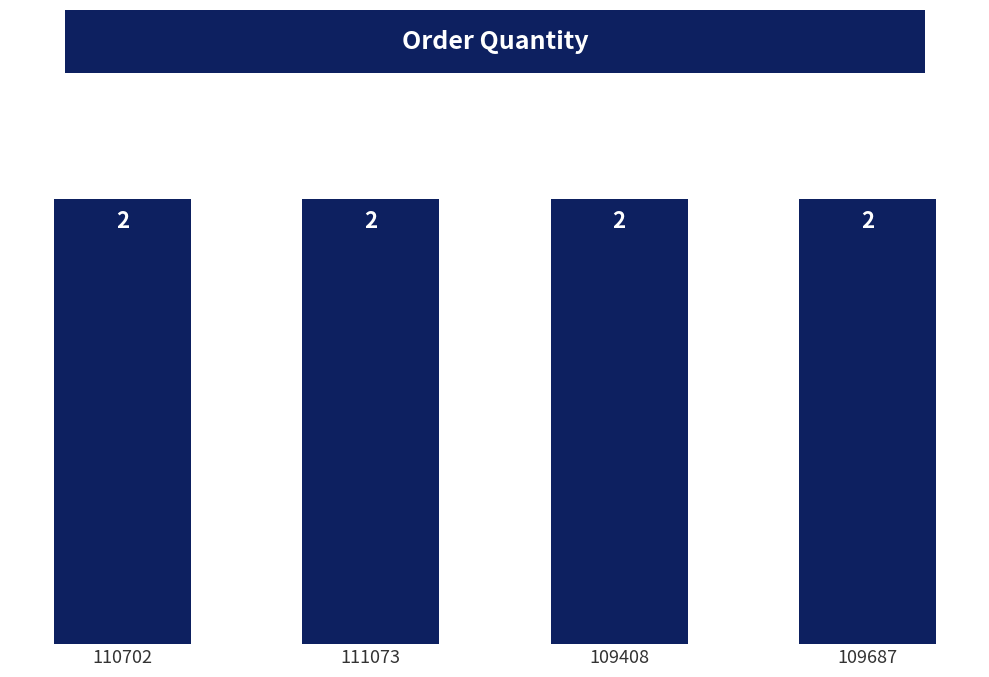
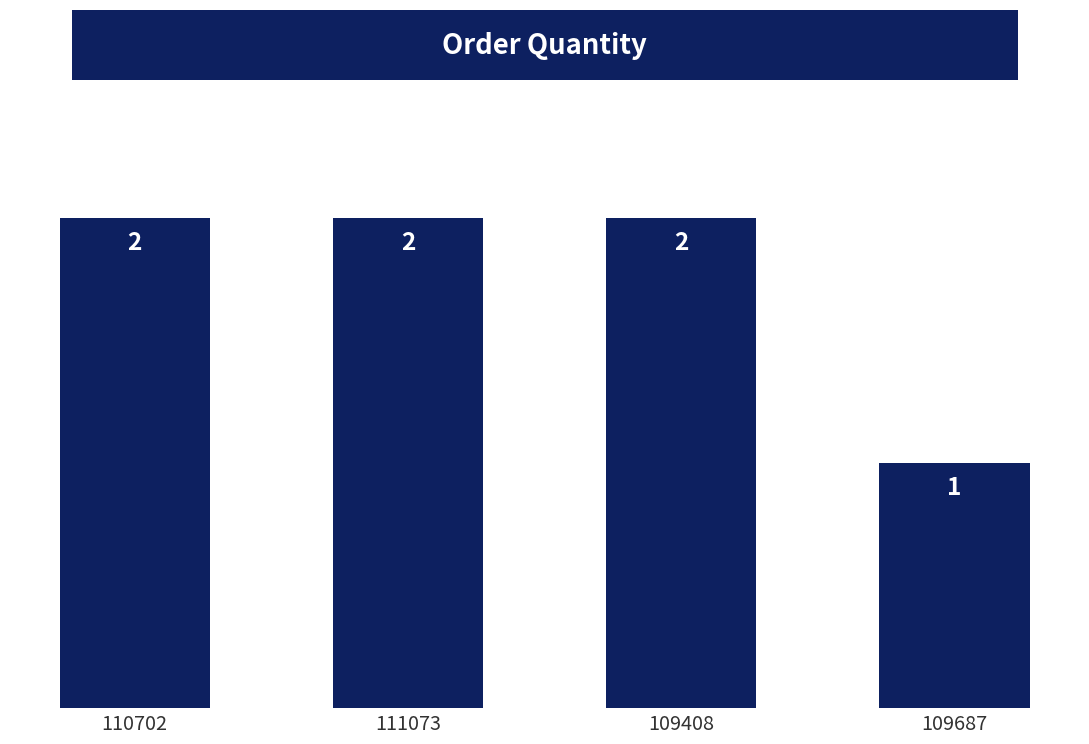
109687: 2 -> 1
